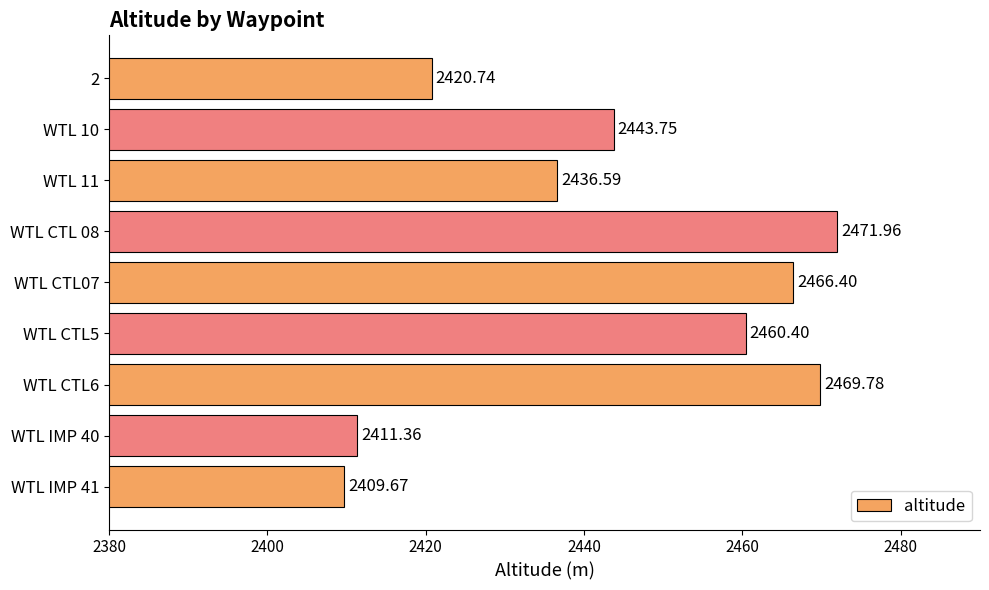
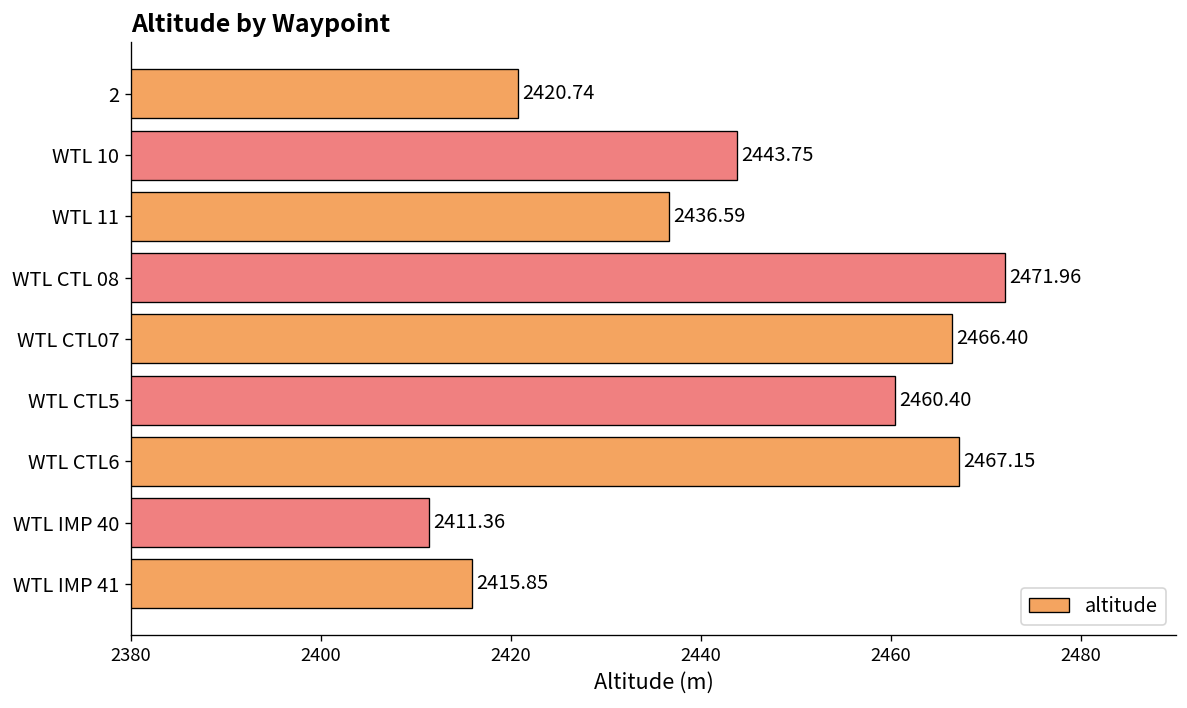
WTL CTL6: 2469.78 -> 2467.15
WTL IMP 41: 2409.67 -> 2415.85
